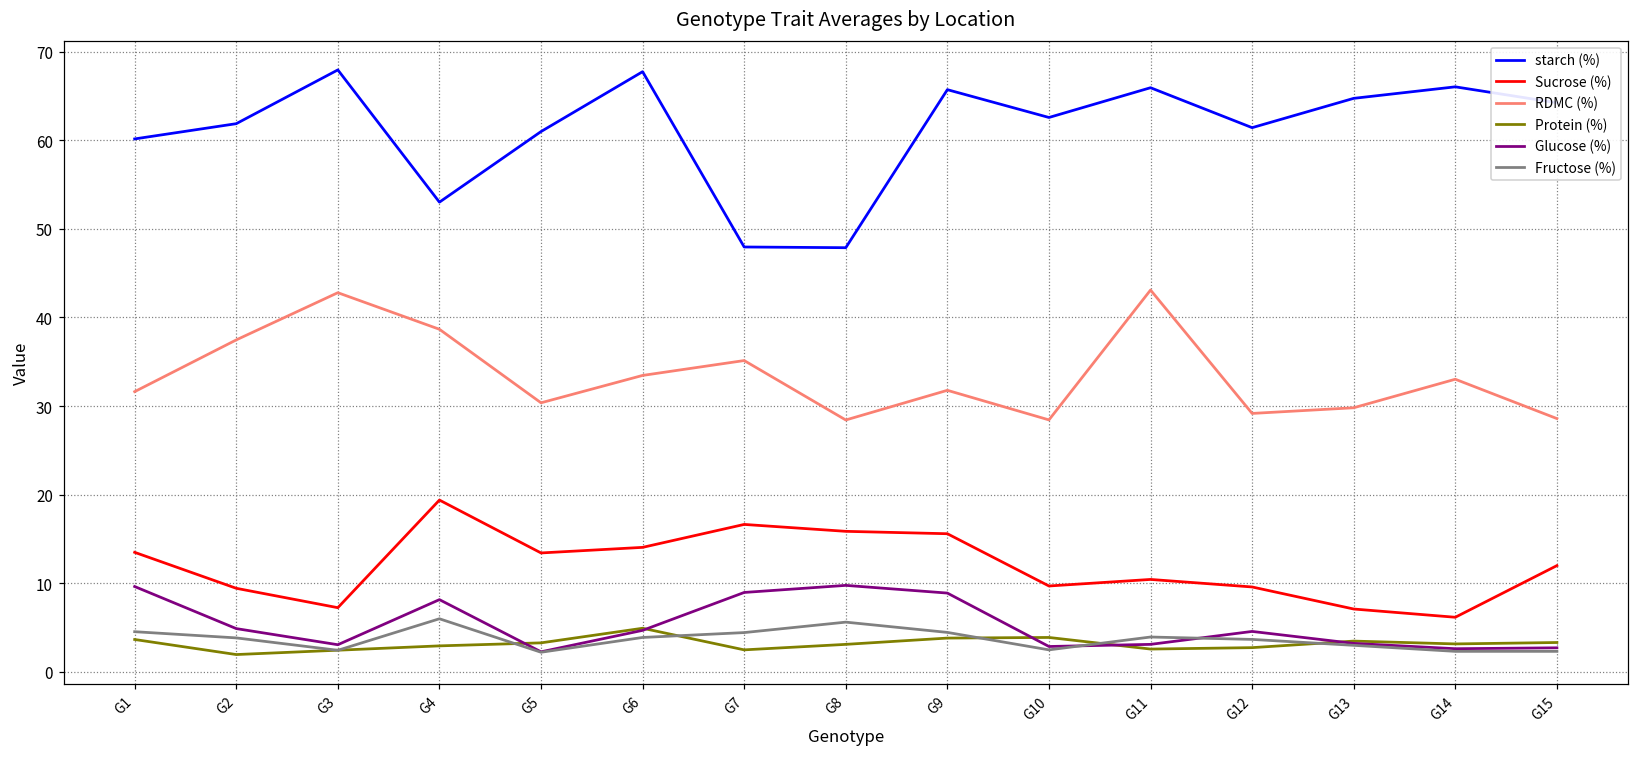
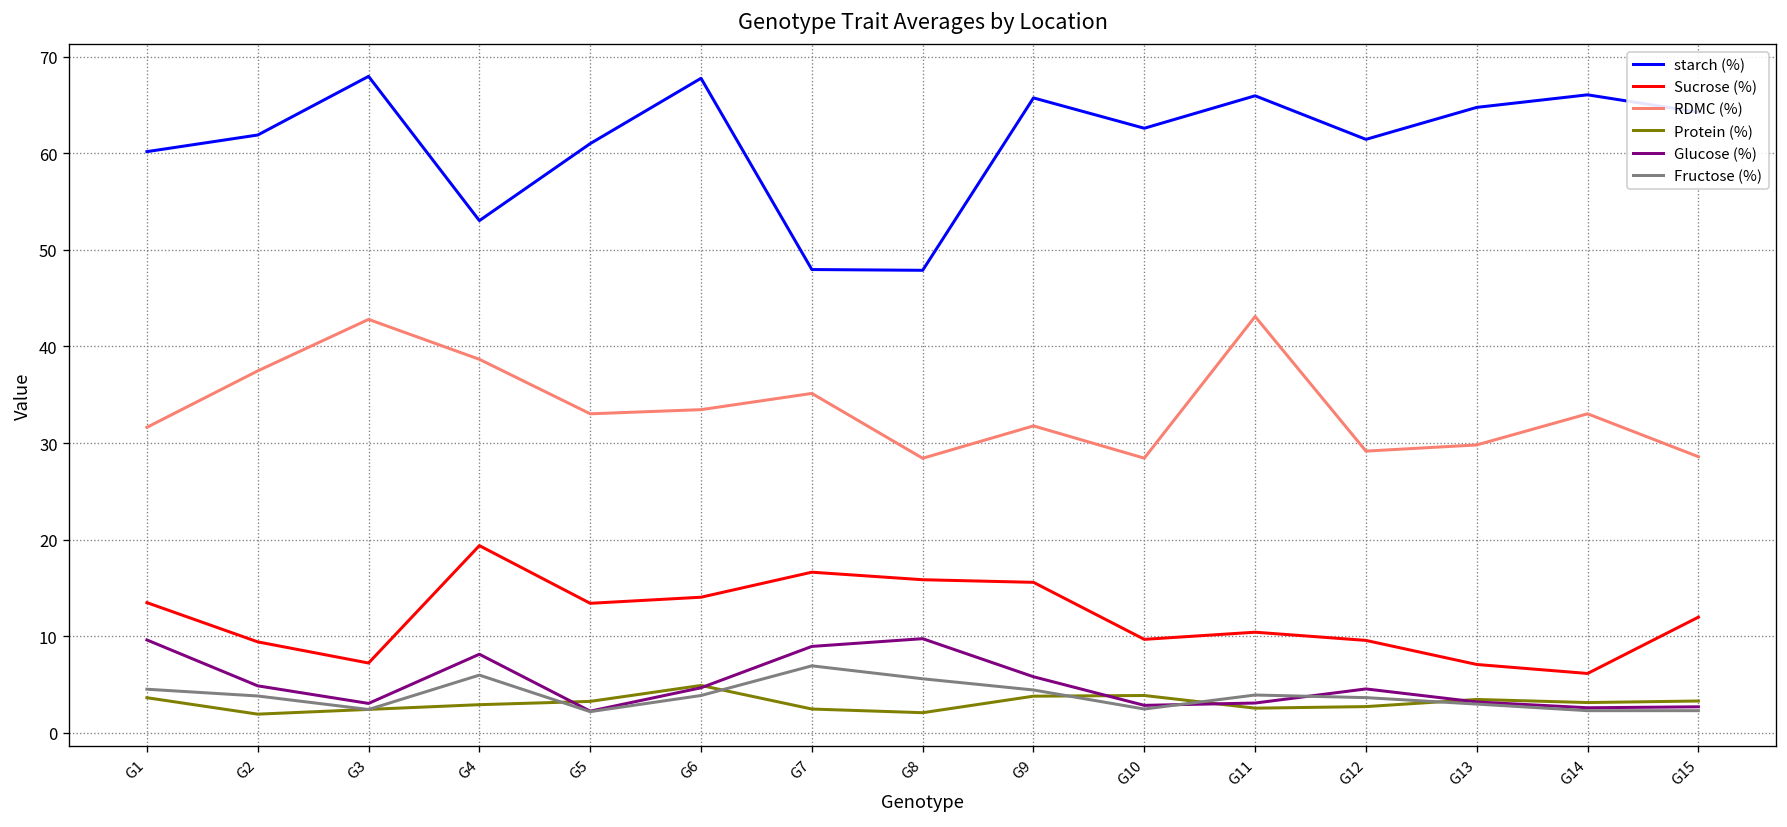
RDMC (%), G5: 30 -> 33
Fructose (%), G7: 4 -> 7
Protein (%), G8: 3 -> 2
Glucose (%), G9: 9 -> 6
